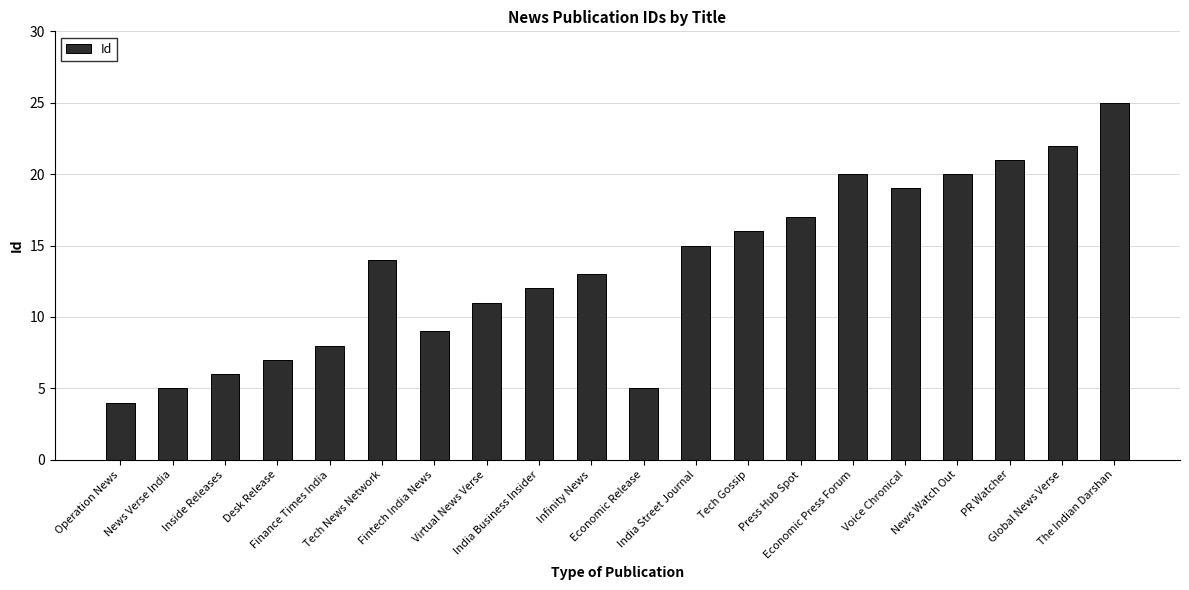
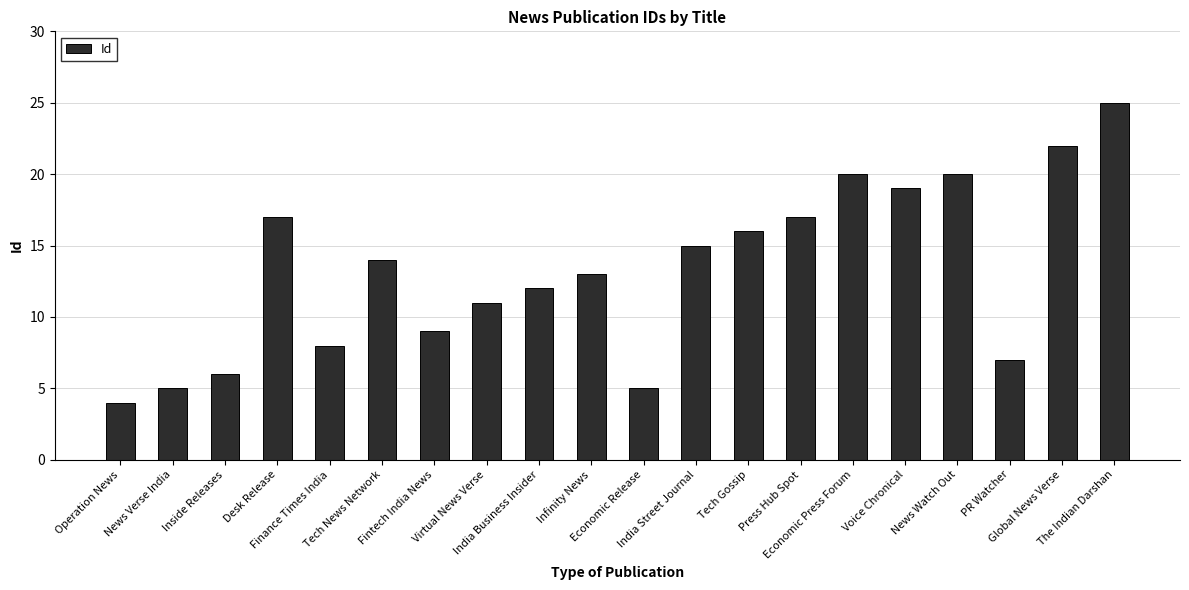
Desk Release: 7 -> 17
PR Watcher: 21 -> 7
